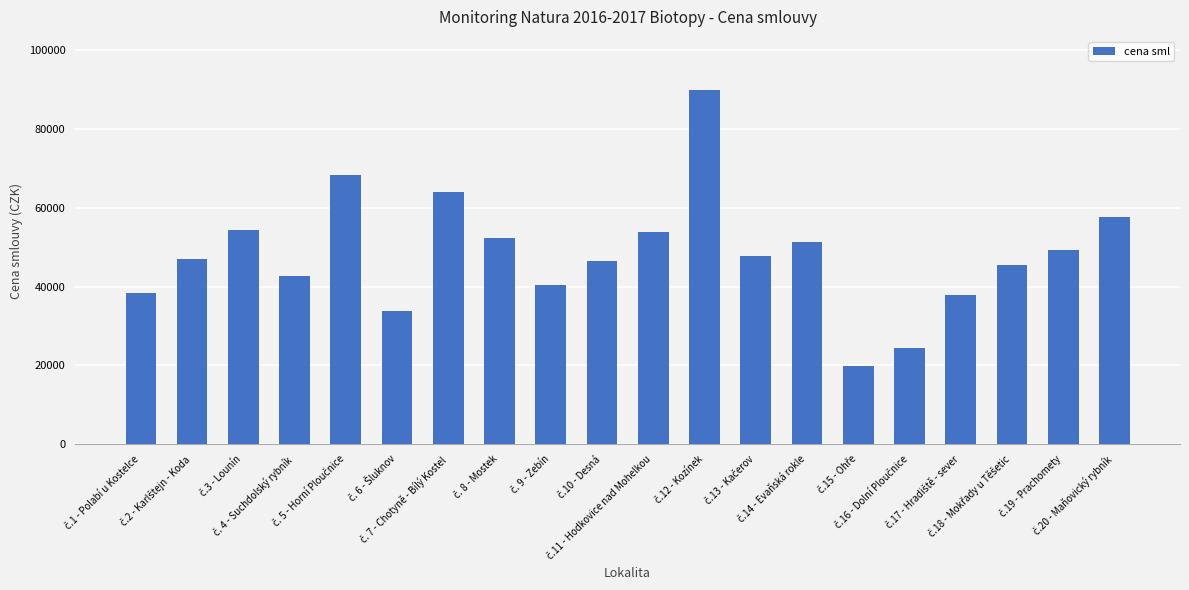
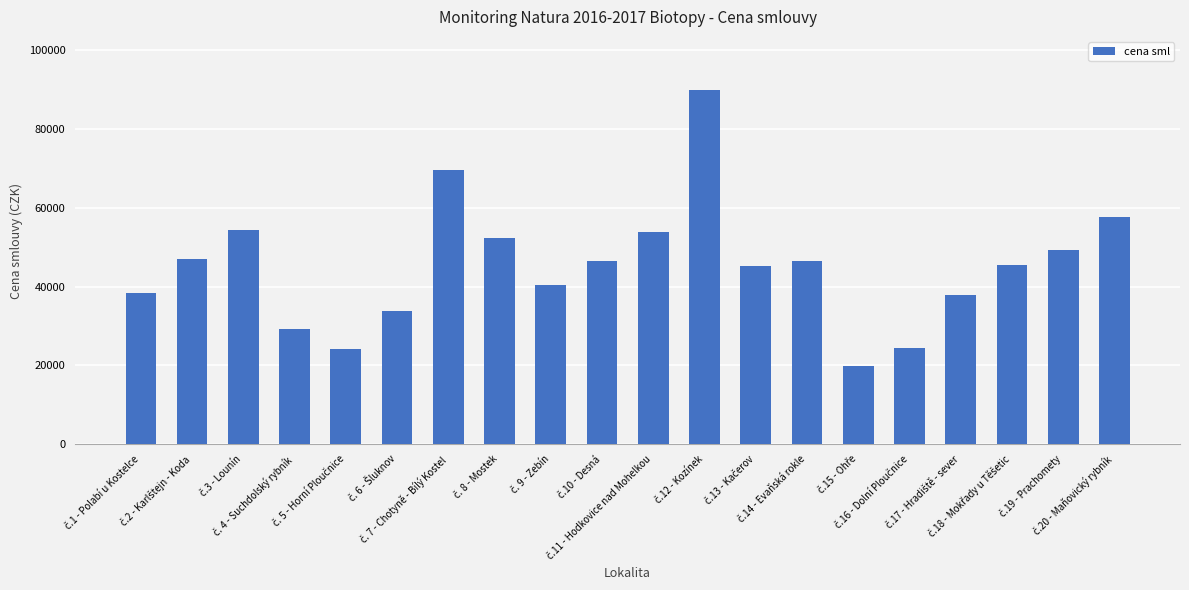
č. 4 - Suchdolský rybník: 43000 -> 29000
č. 5 - Horní Ploučnice: 68000 -> 24000
č. 7 - Chotyně - Bílý Kostel: 64000 -> 69000
č.13 - Kačerov: 48000 -> 45000
č.14 - Evaňská rokle: 51000 -> 46000
